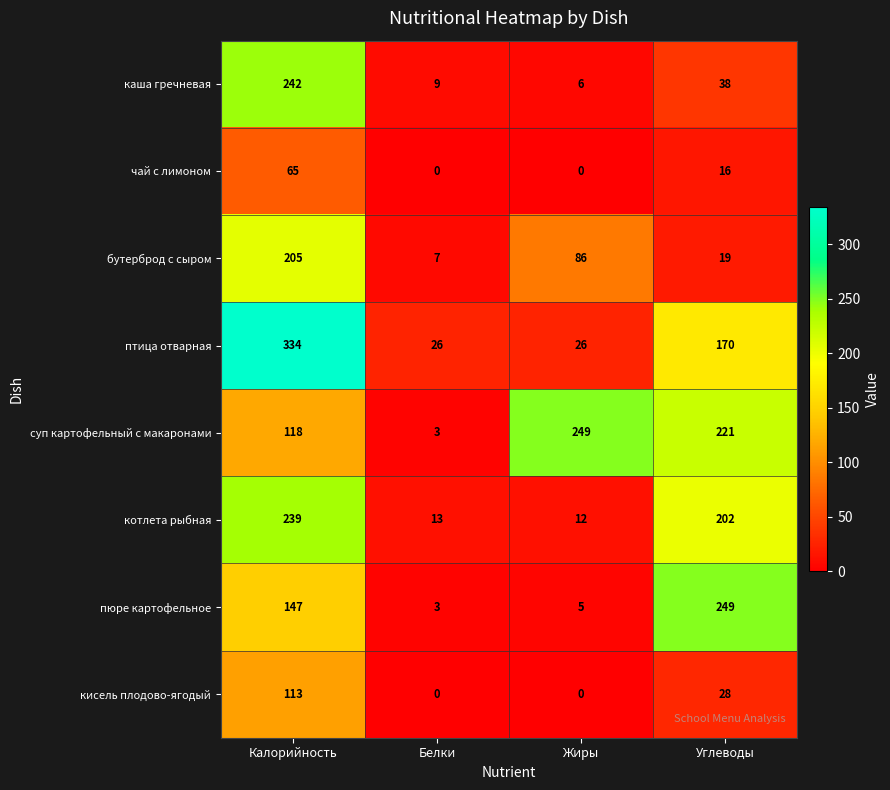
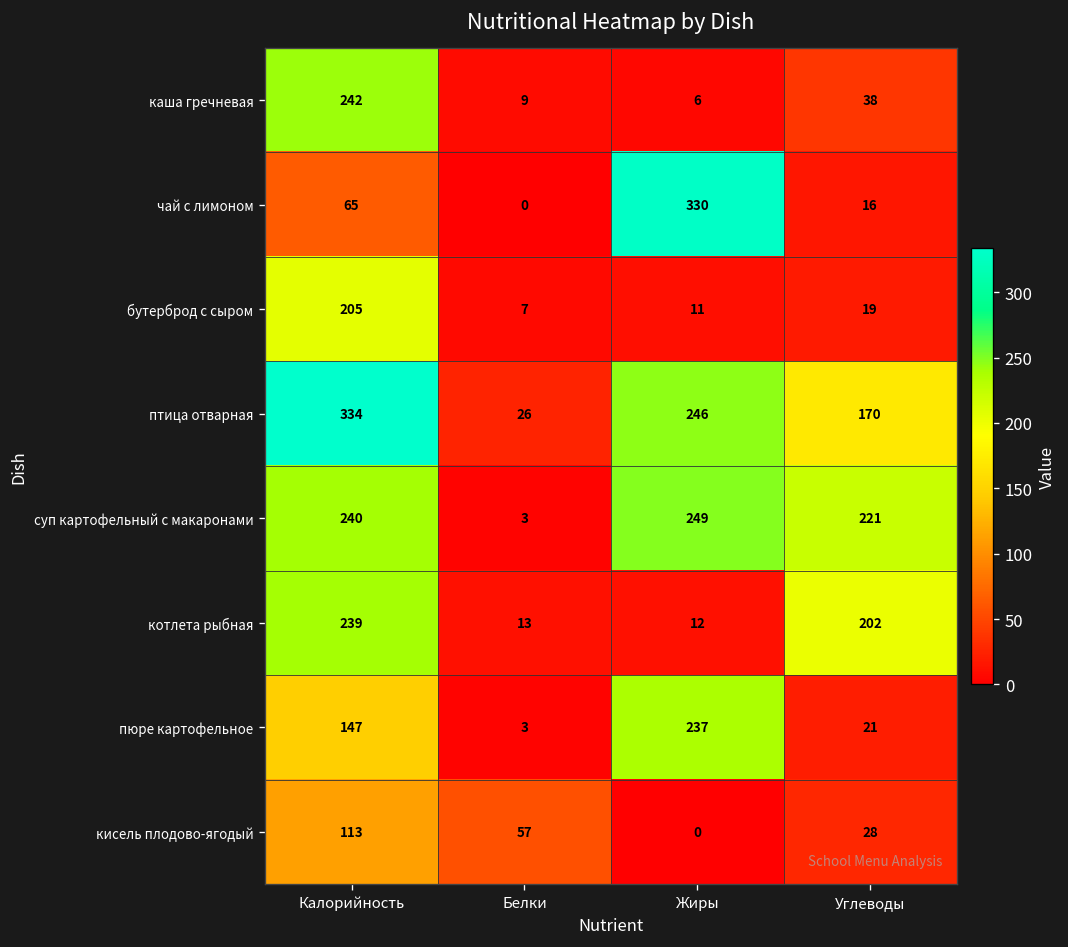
чай с лимоном, Жиры: 0 -> 330
бутерброд с сыром, Жиры: 86 -> 11
птица отварная, Жиры: 26 -> 246
суп картофельный с макаронами, Калорийность: 118 -> 240
пюре картофельное, Жиры: 5 -> 237
пюре картофельное, Углеводы: 249 -> 21
кисель плодово-ягодый, Белки: 0 -> 57
